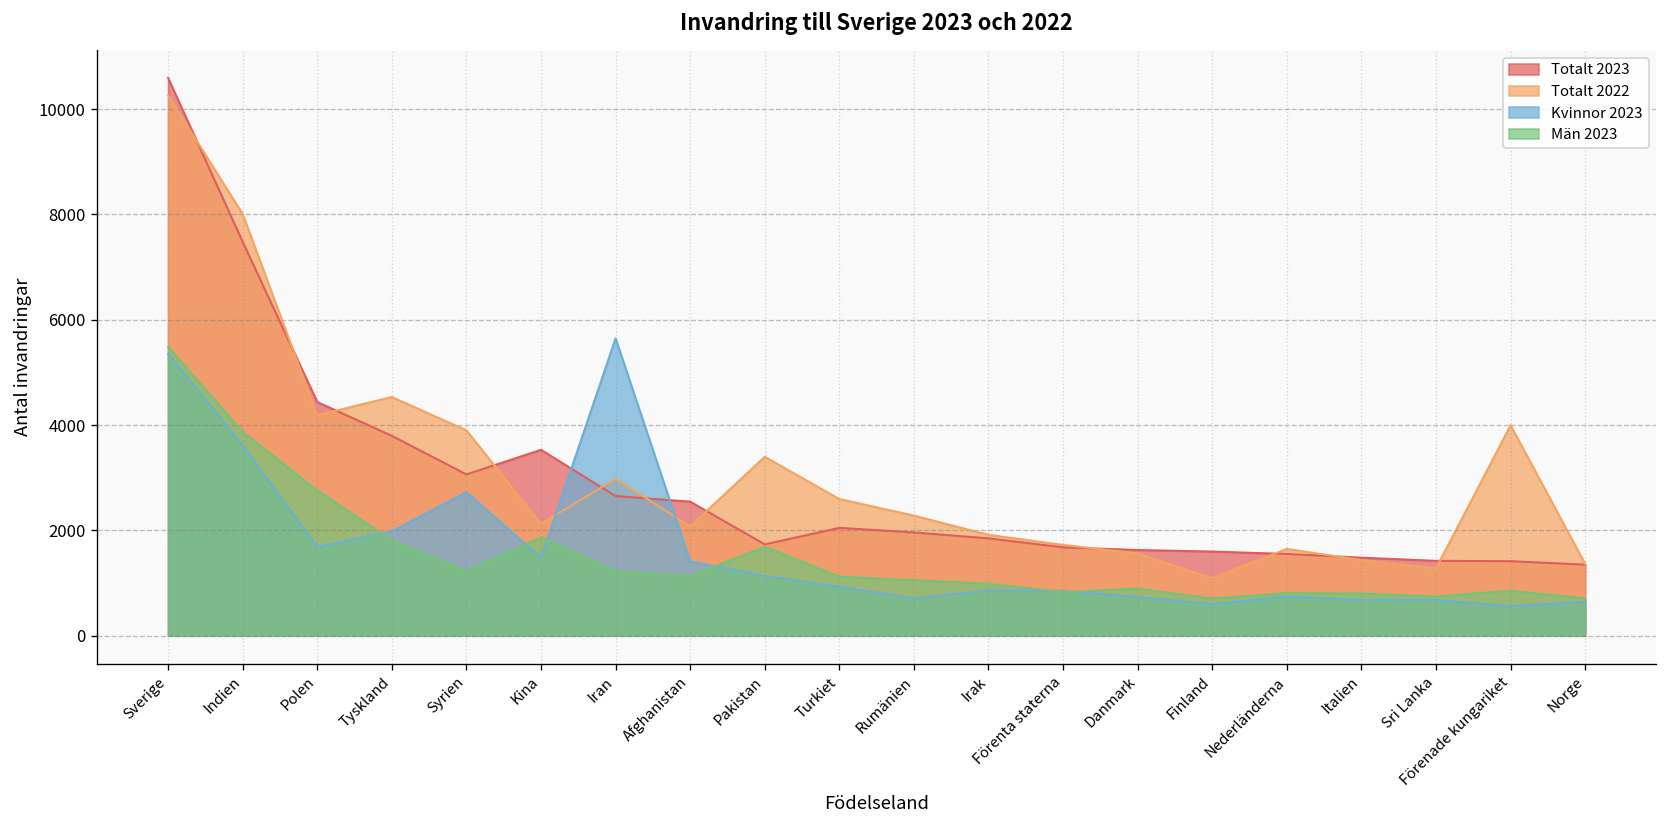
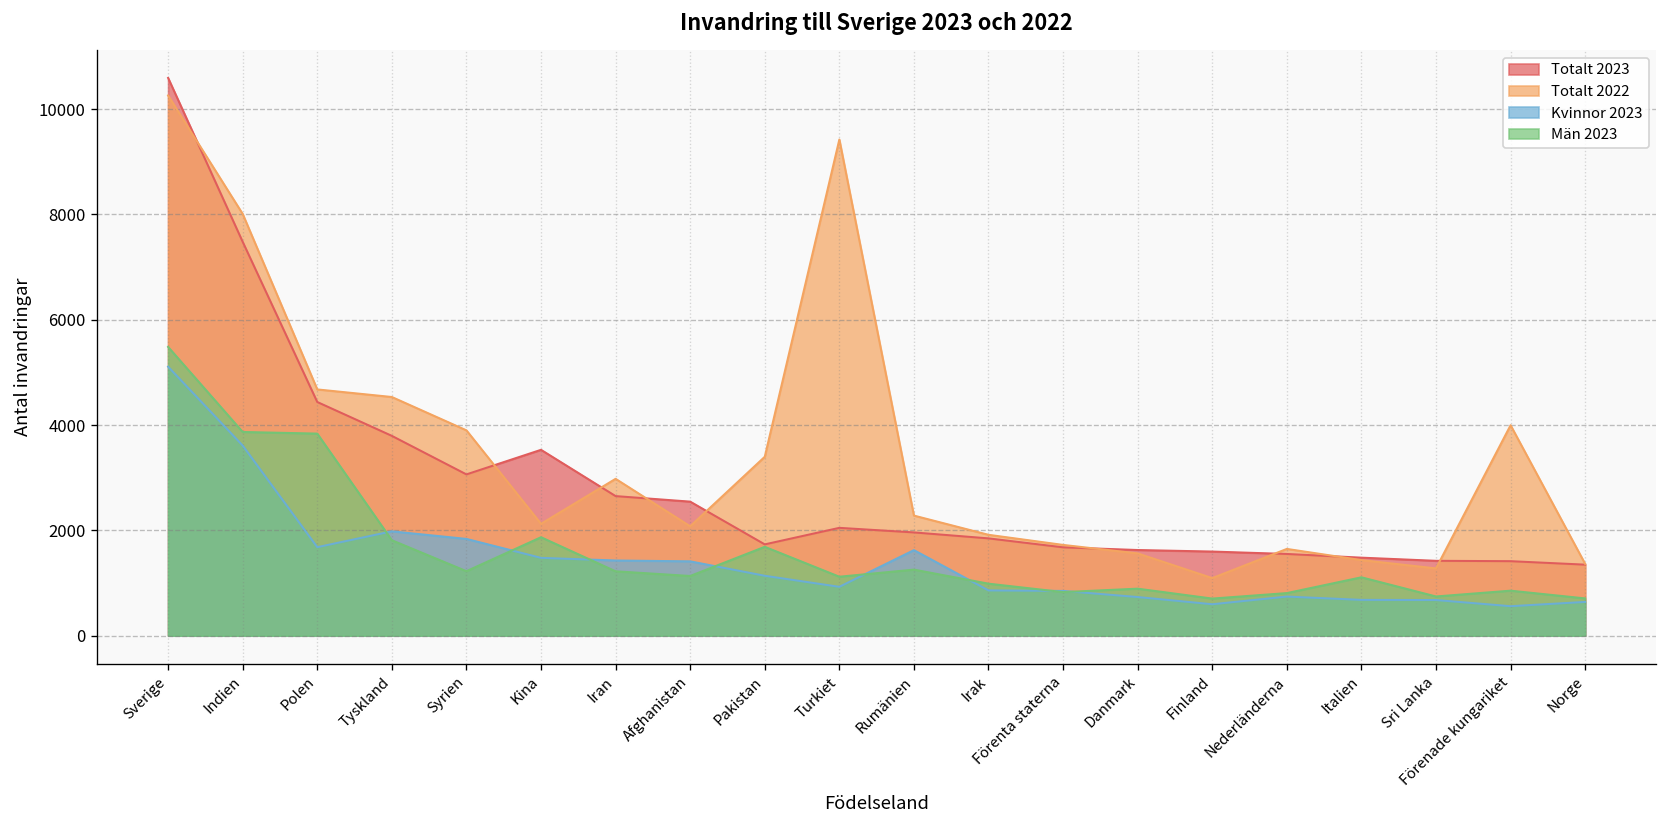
Kvinnor 2023, Sverige: 5400 -> 5100
Totalt 2022, Polen: 4200 -> 4700
Män 2023, Polen: 2800 -> 3800
Kvinnor 2023, Syrien: 2700 -> 1800
Kvinnor 2023, Iran: 5600 -> 1400
Totalt 2022, Turkiet: 2600 -> 9400
Kvinnor 2023, Rumänien: 700 -> 1600
Män 2023, Rumänien: 1100 -> 1300
Män 2023, Italien: 800 -> 1100
